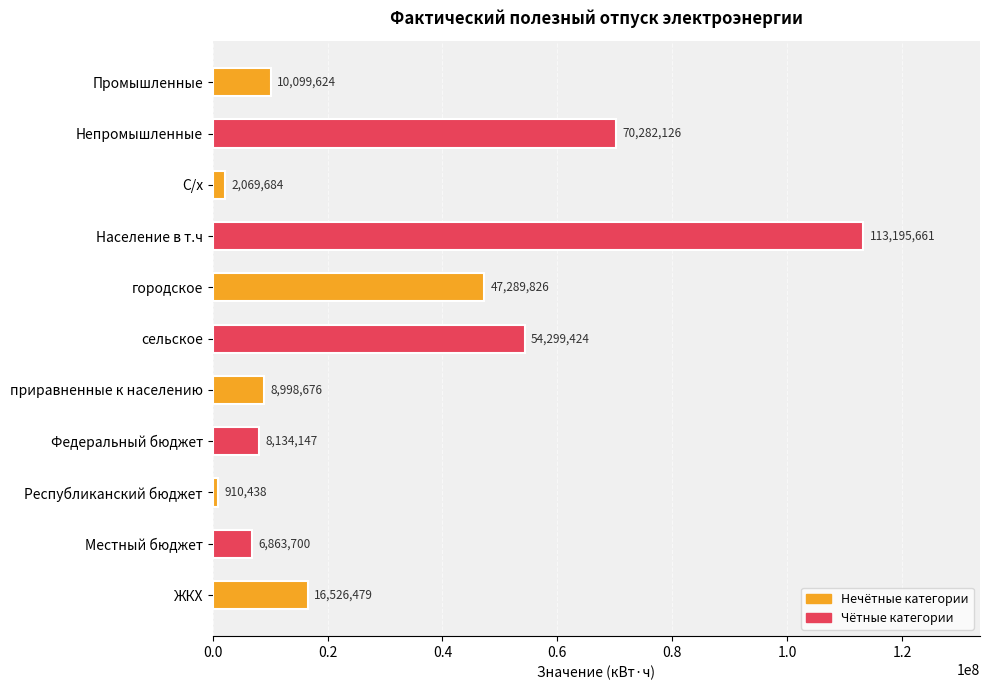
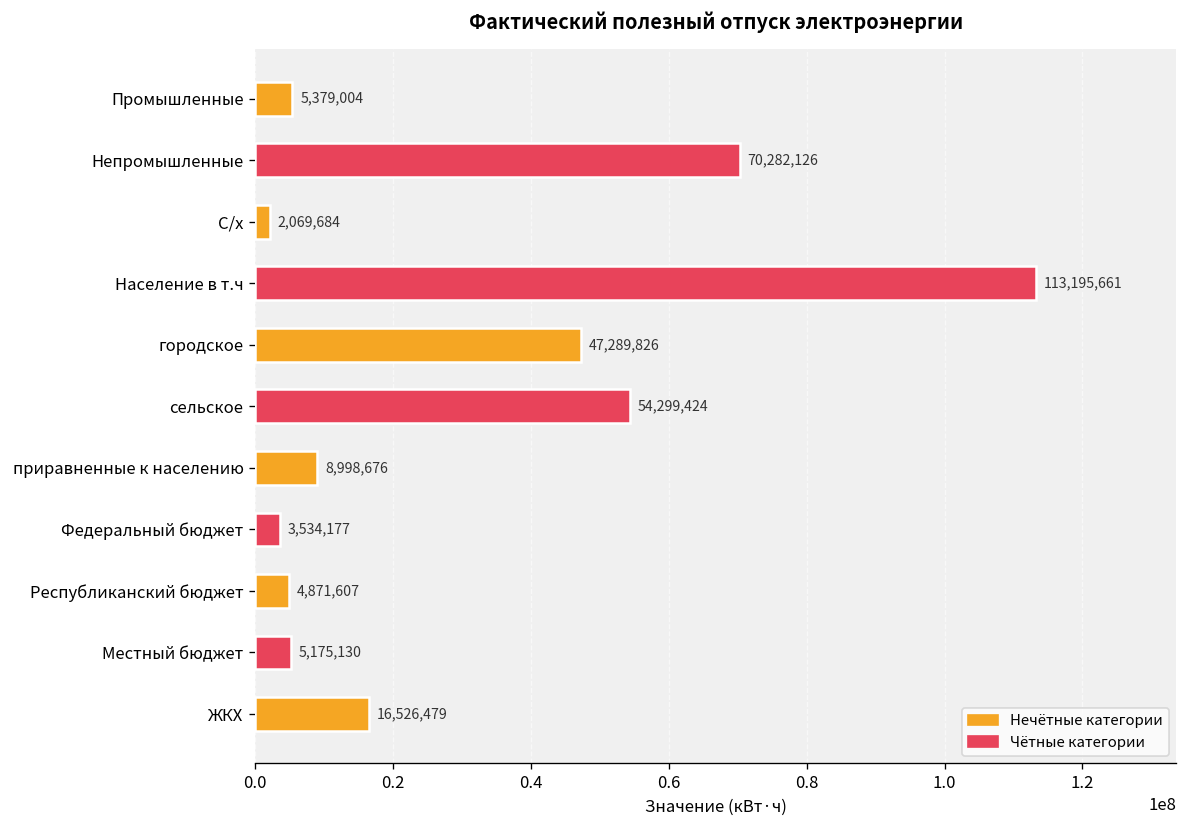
Промышленные: 10,099,624 -> 5,379,004
Федеральный бюджет: 8,134,147 -> 3,534,177
Республиканский бюджет: 910,438 -> 4,871,607
Местный бюджет: 6,863,700 -> 5,175,130
